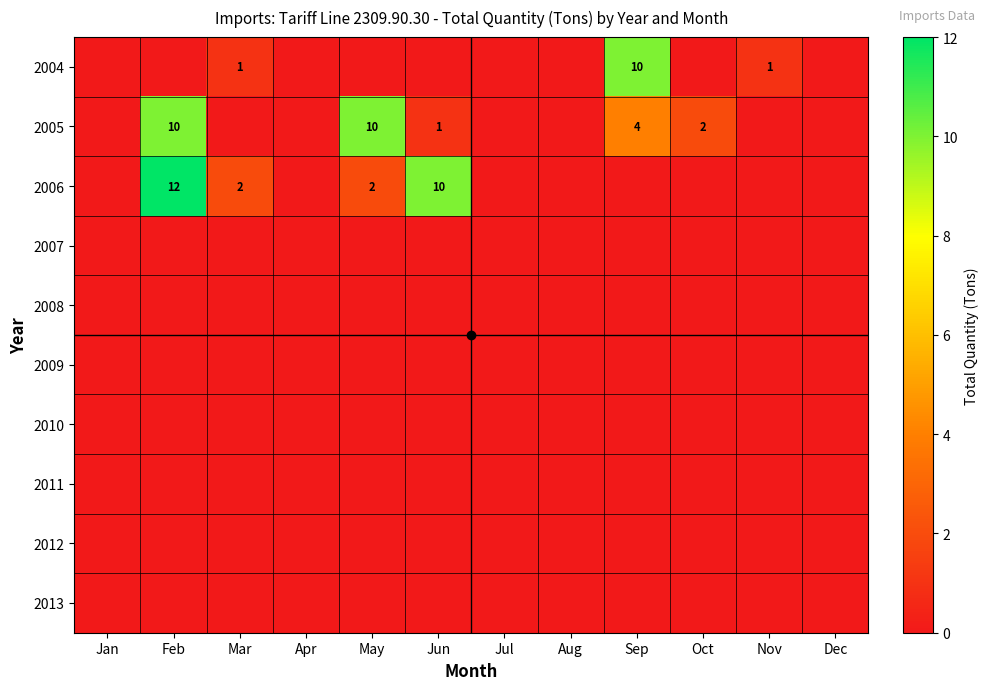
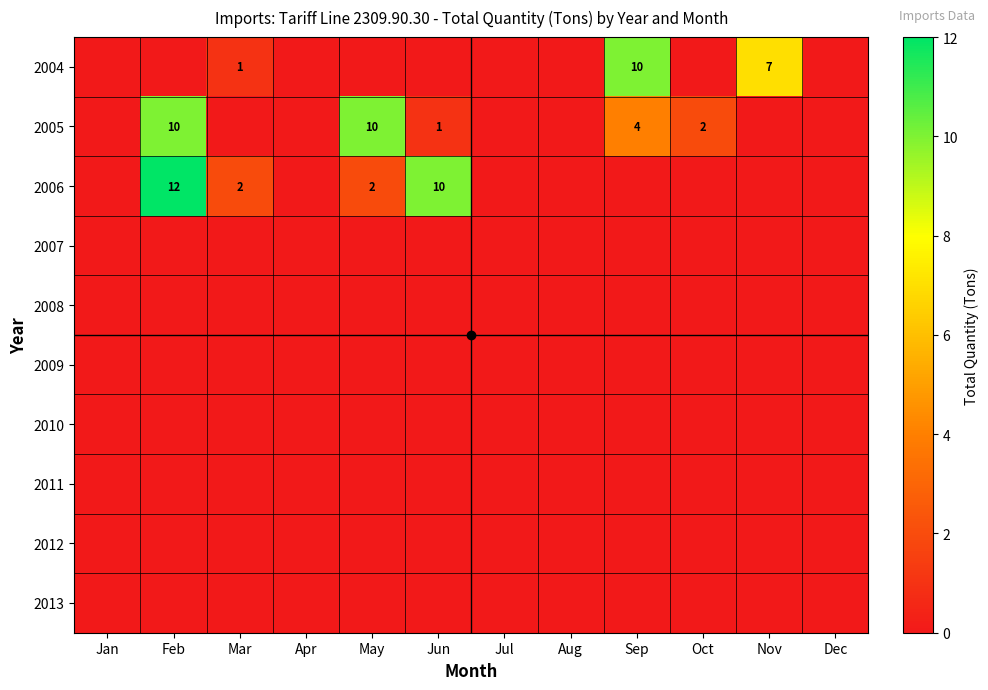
2004, Nov: 1 -> 7
